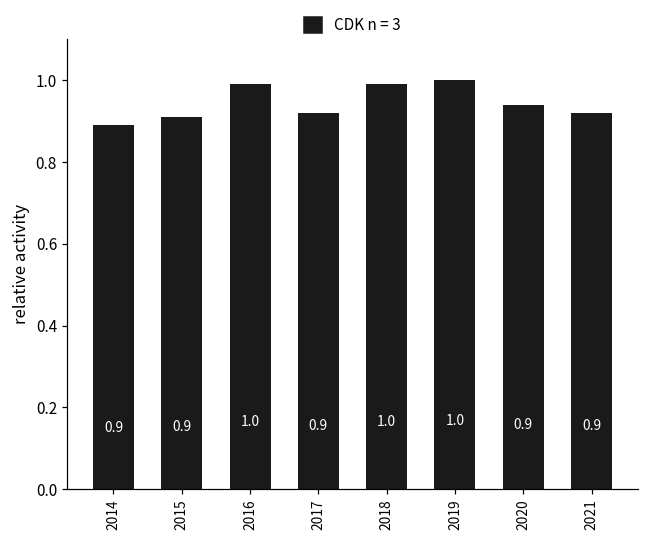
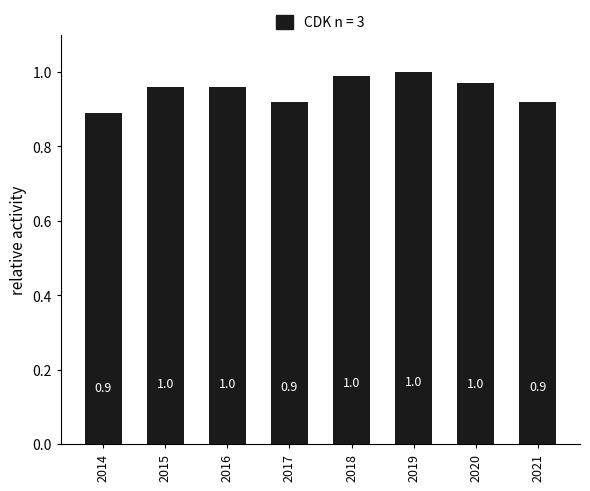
2015: 0.9 -> 1.0
2016: 0.99 -> 0.96
2020: 0.9 -> 1.0
